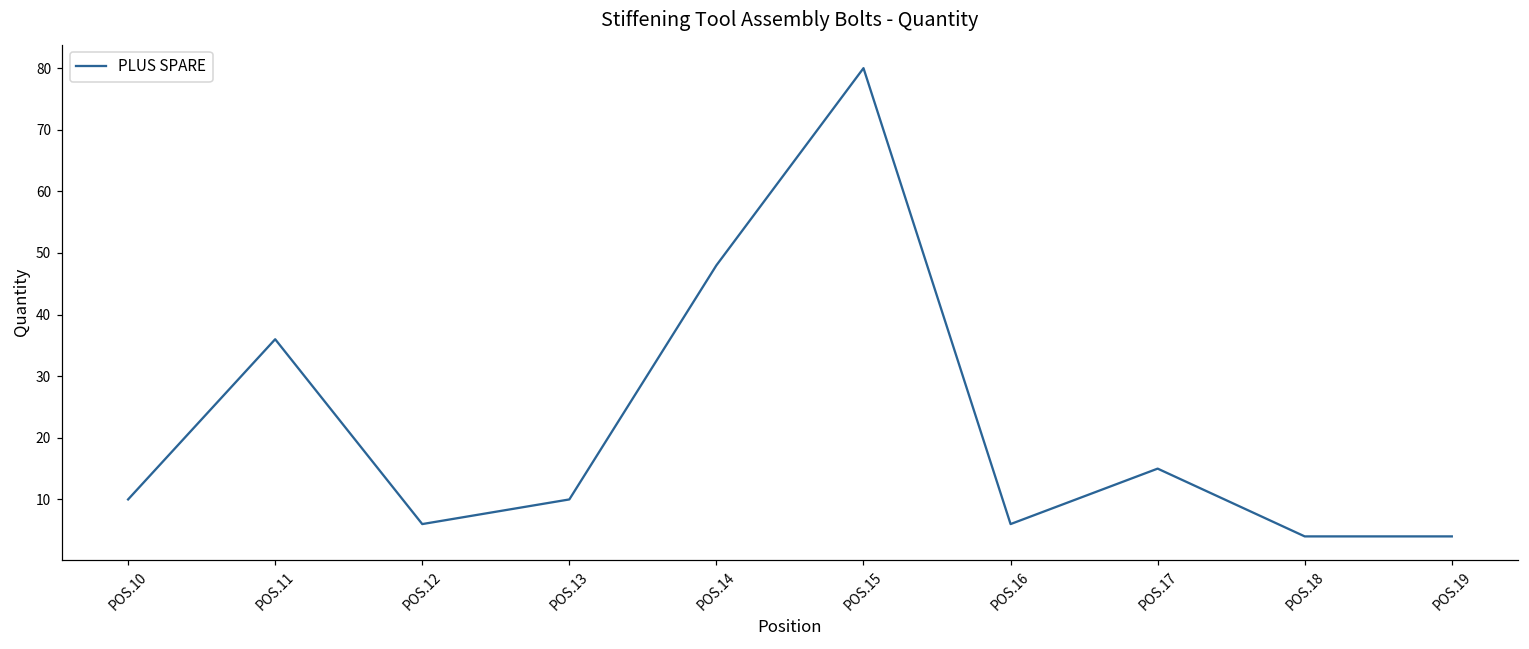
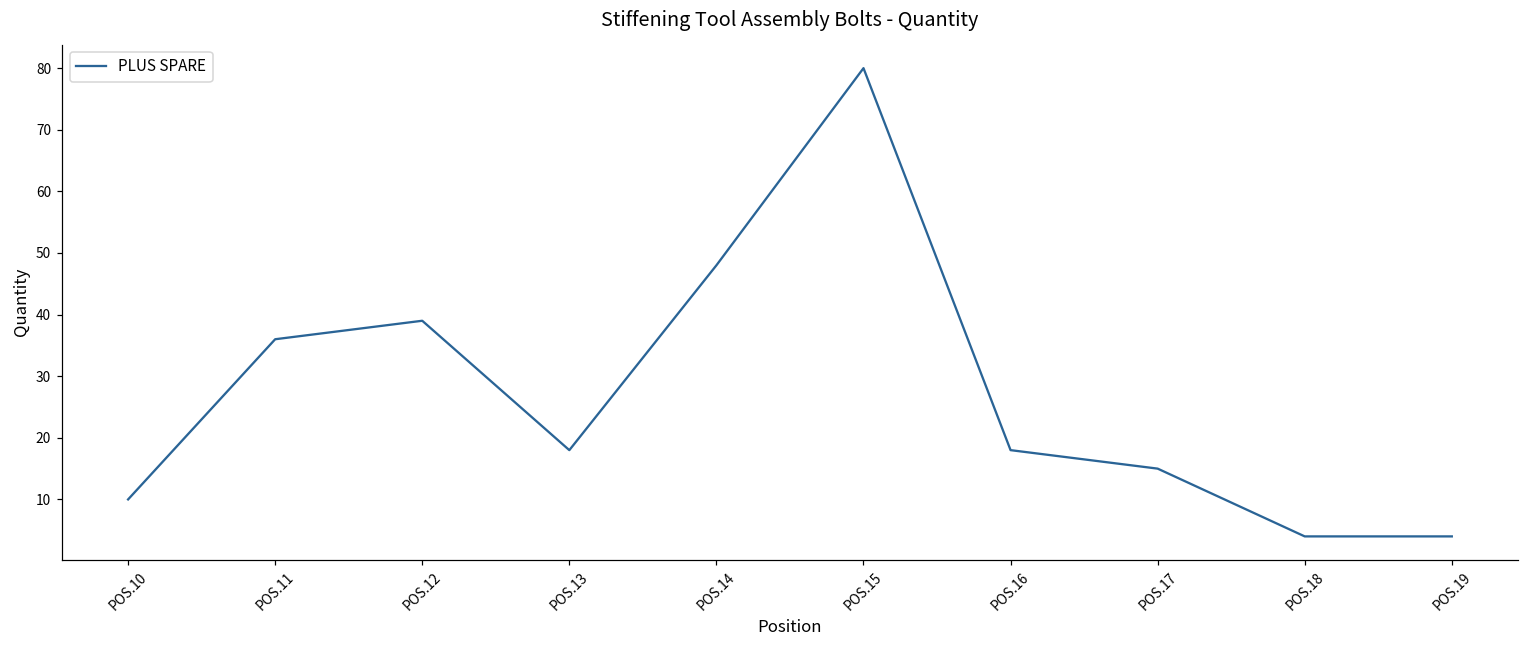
POS.12: 6 -> 39
POS.13: 10 -> 18
POS.16: 6 -> 18
